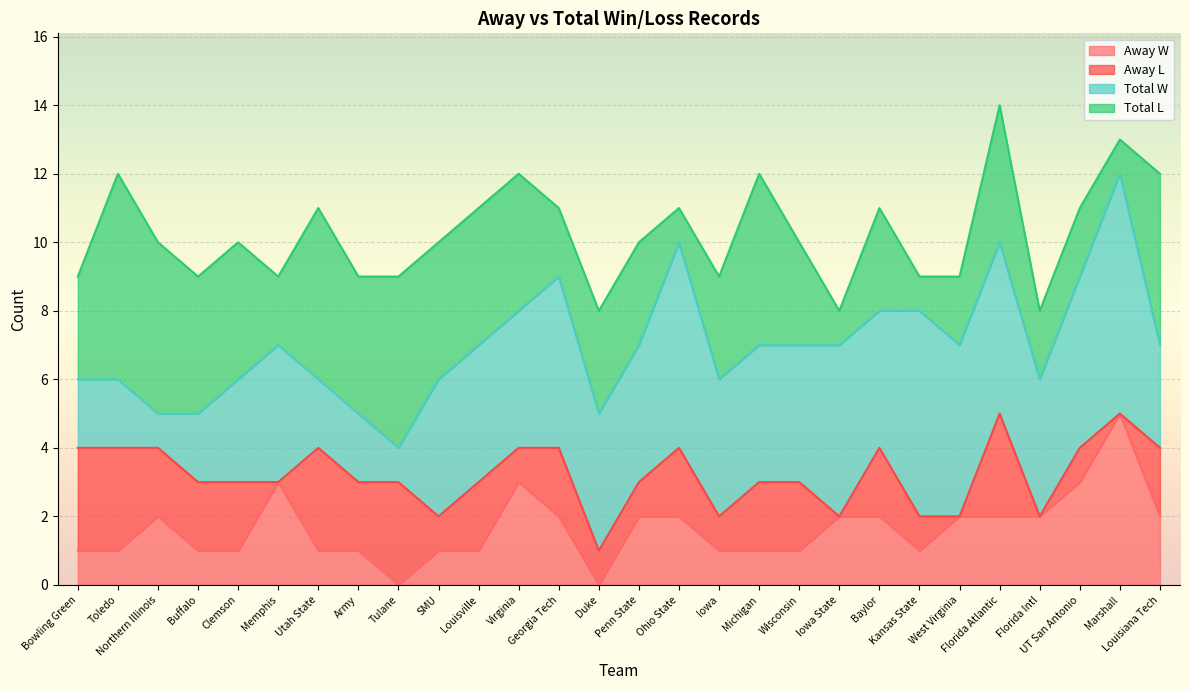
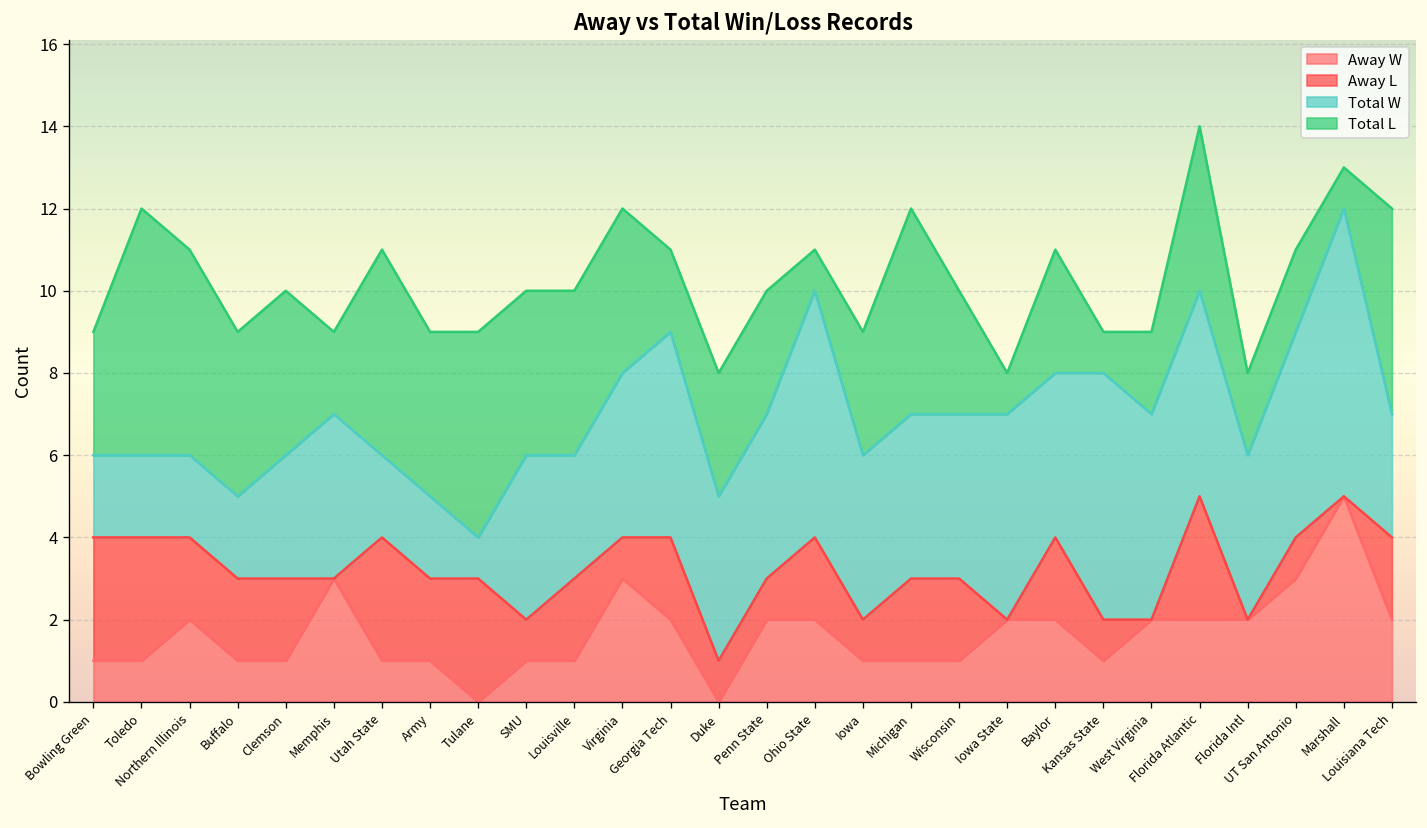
Total W, Northern Illinois: 1 -> 2
Total W, Louisville: 4 -> 3
